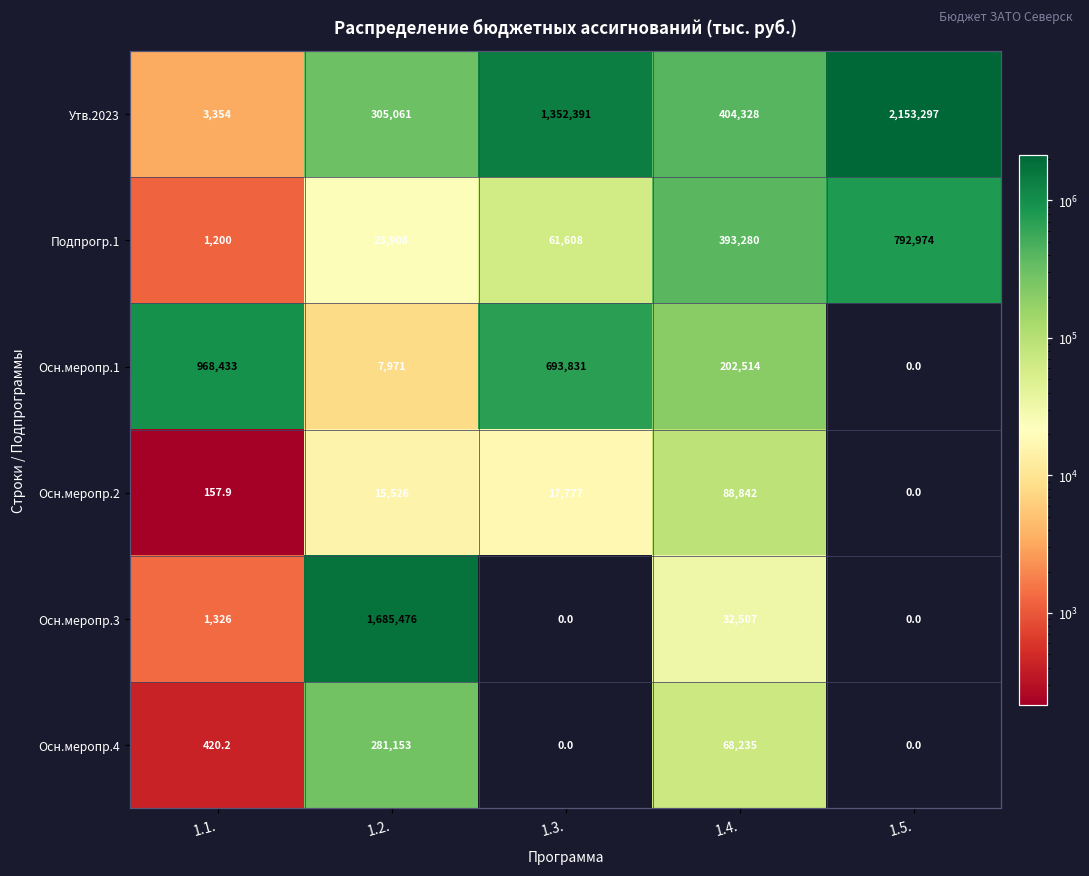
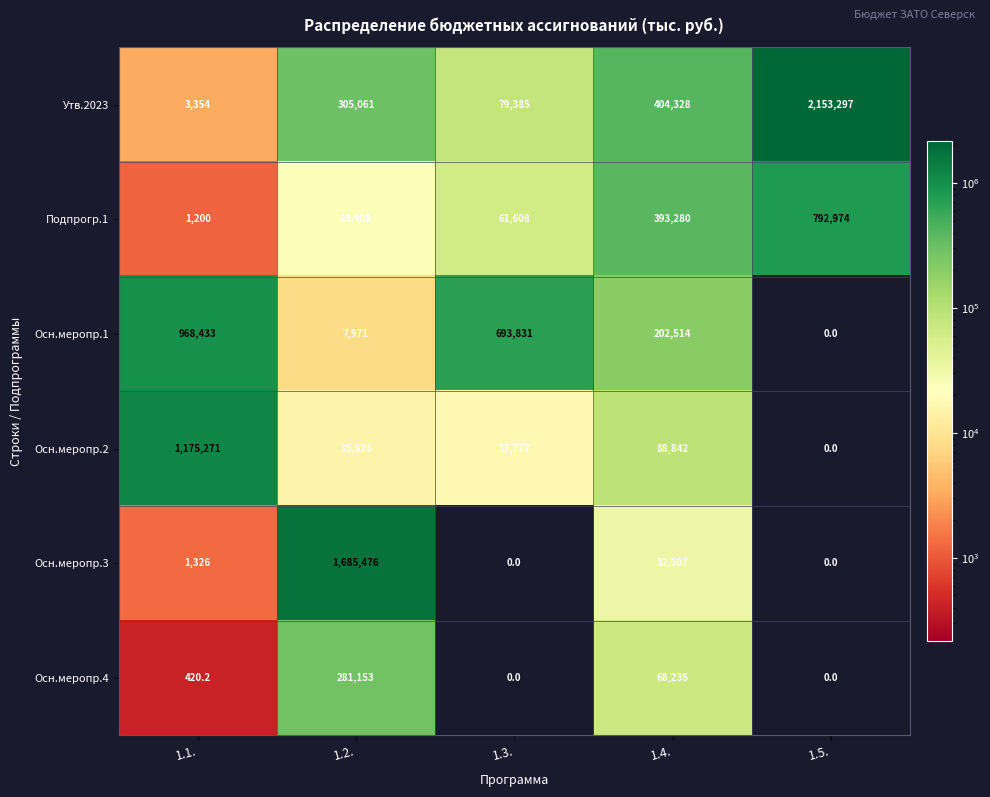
Утв.2023, 1.3.: 1,352,391 -> 79,385
Осн.меропр.2, 1.1.: 157.9 -> 1,175,271
